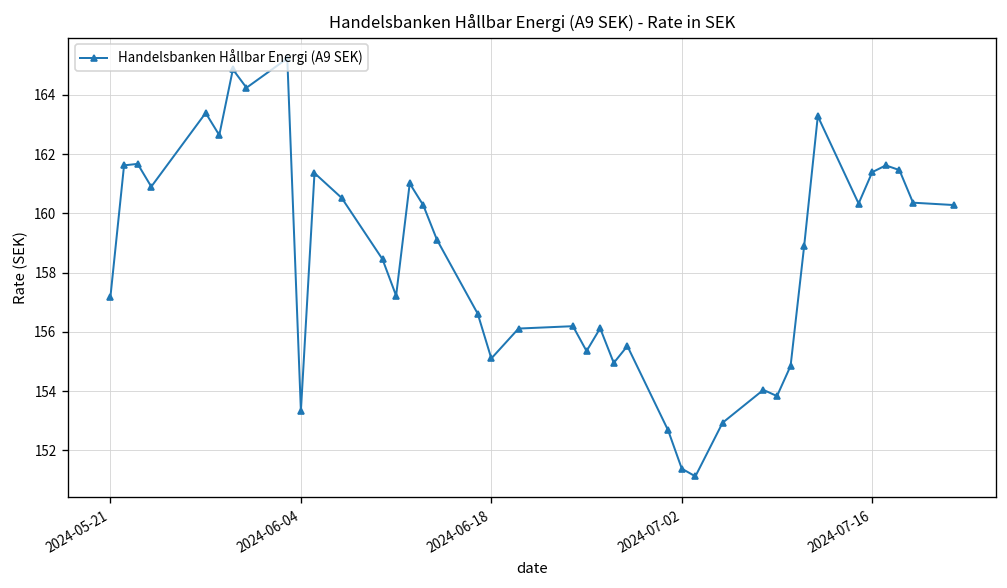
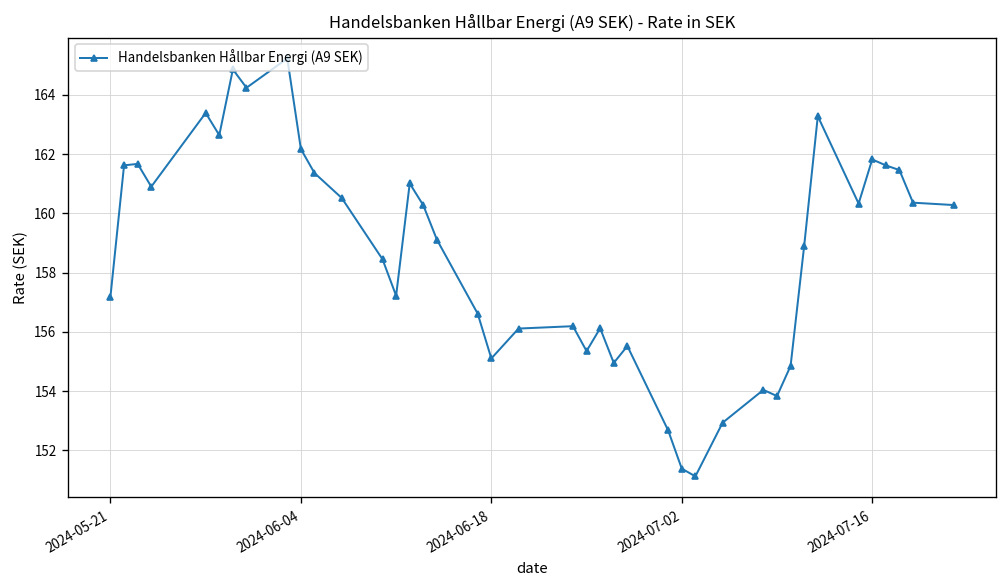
2024-06-04: 153.3 -> 162.2
2024-07-16: 161.4 -> 161.8
